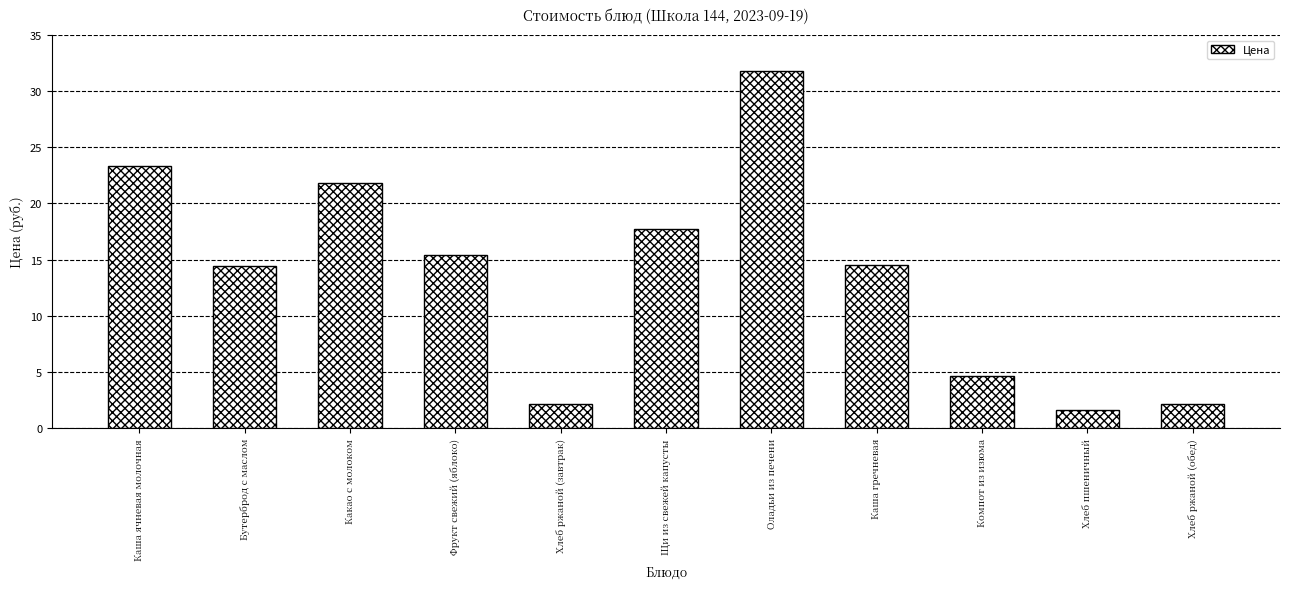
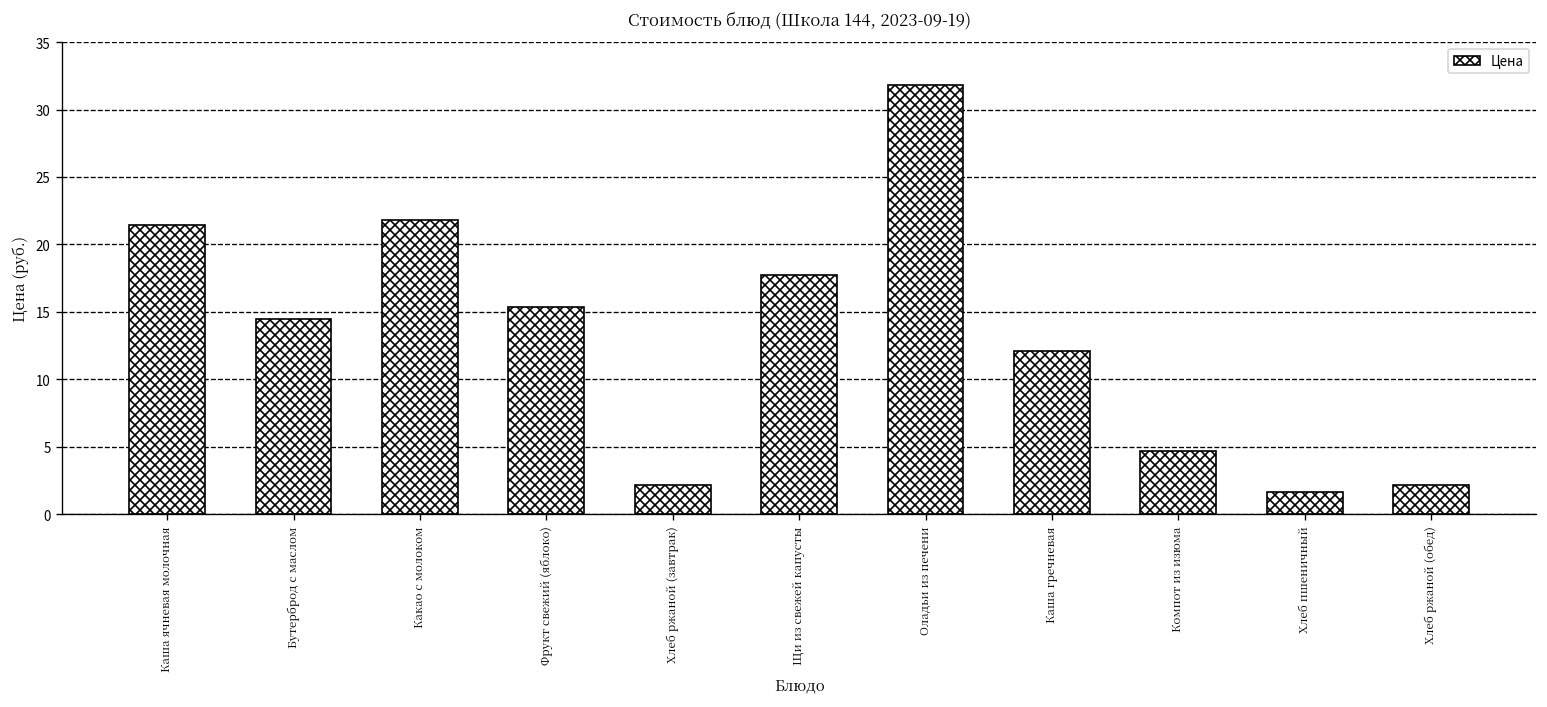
Каша ячневая молочная: 23.3 -> 21.5
Каша гречневая: 14.6 -> 12.1
